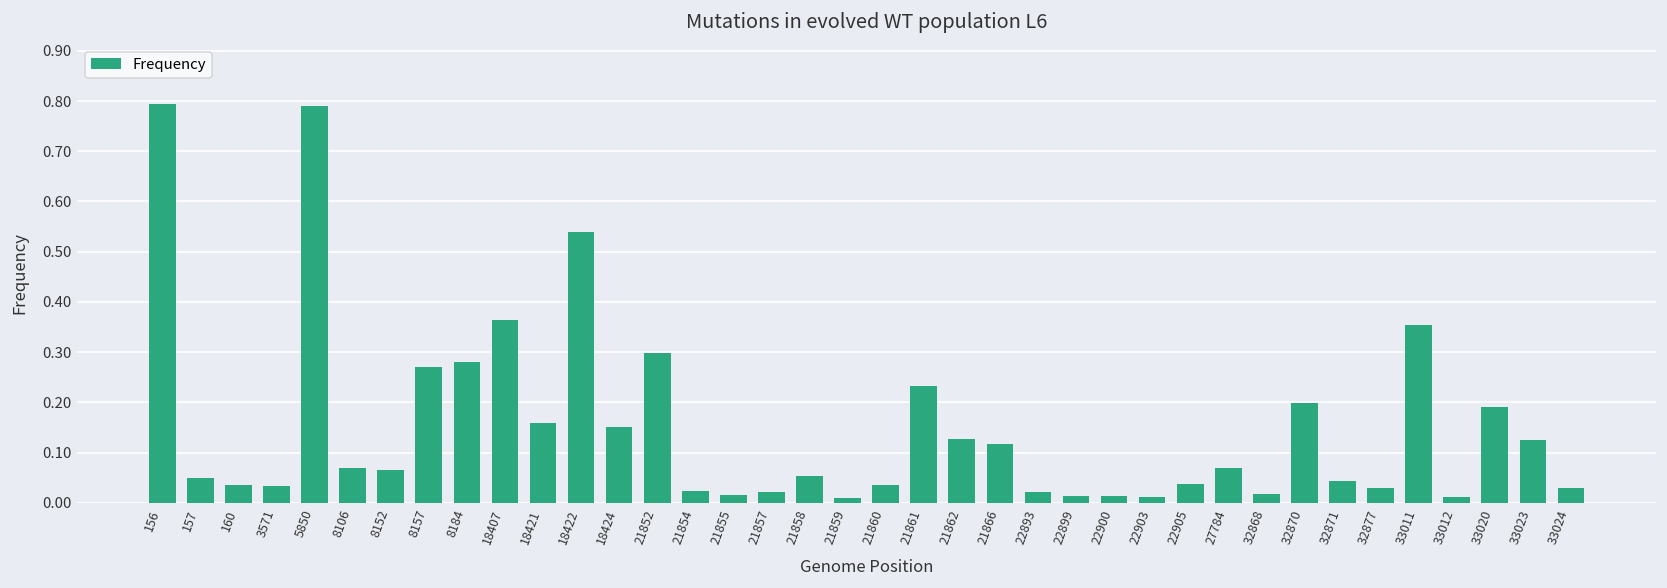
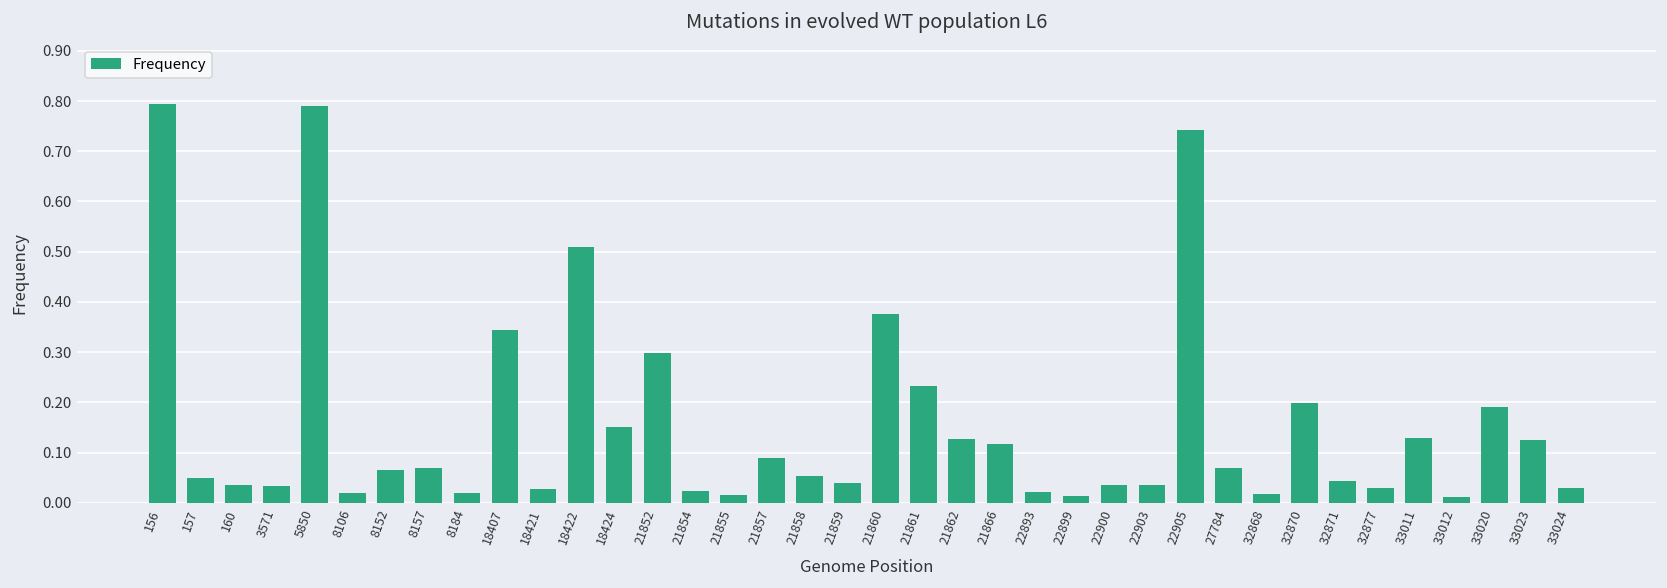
8106: 0.07 -> 0.02
8157: 0.27 -> 0.07
8184: 0.28 -> 0.02
18407: 0.36 -> 0.34
18421: 0.16 -> 0.03
18422: 0.54 -> 0.51
21857: 0.02 -> 0.09
21859: 0.01 -> 0.04
21860: 0.04 -> 0.38
22900: 0.01 -> 0.04
22903: 0.01 -> 0.04
22905: 0.04 -> 0.74
33011: 0.35 -> 0.13
